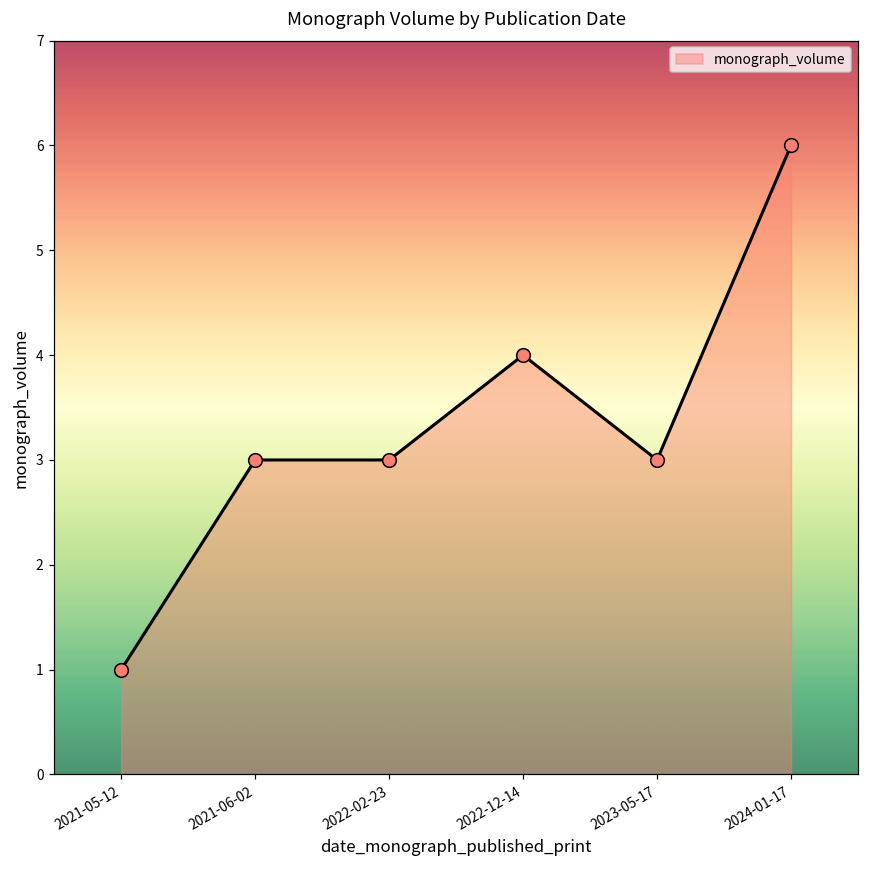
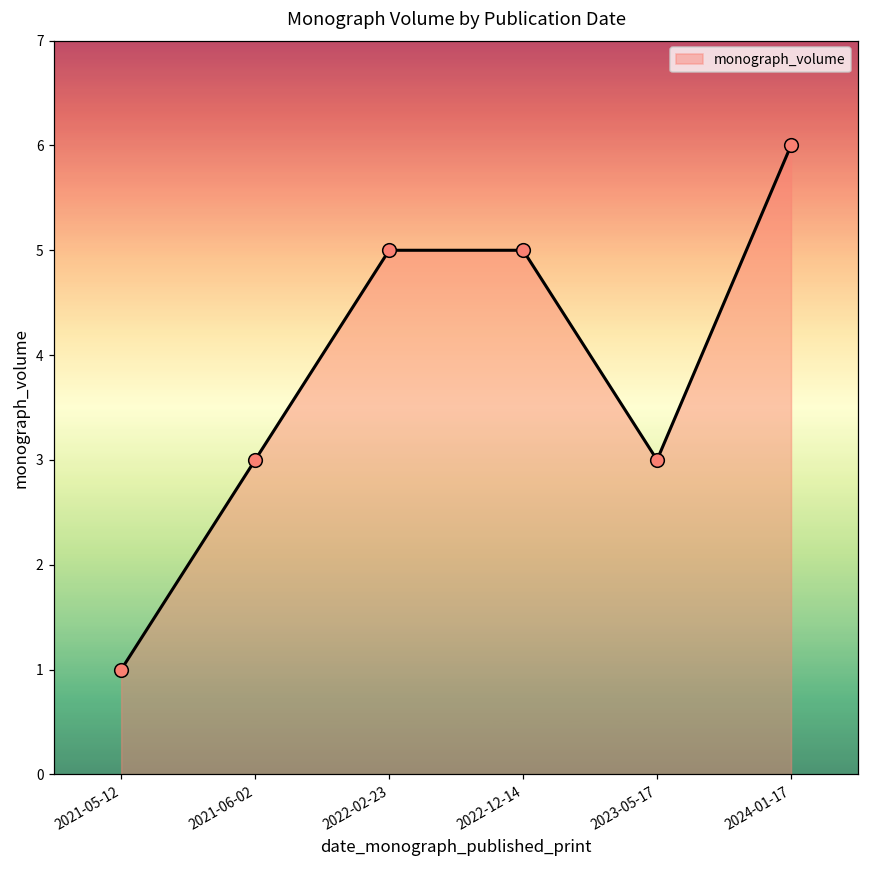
2022-02-23: 3 -> 5
2022-12-14: 4 -> 5
